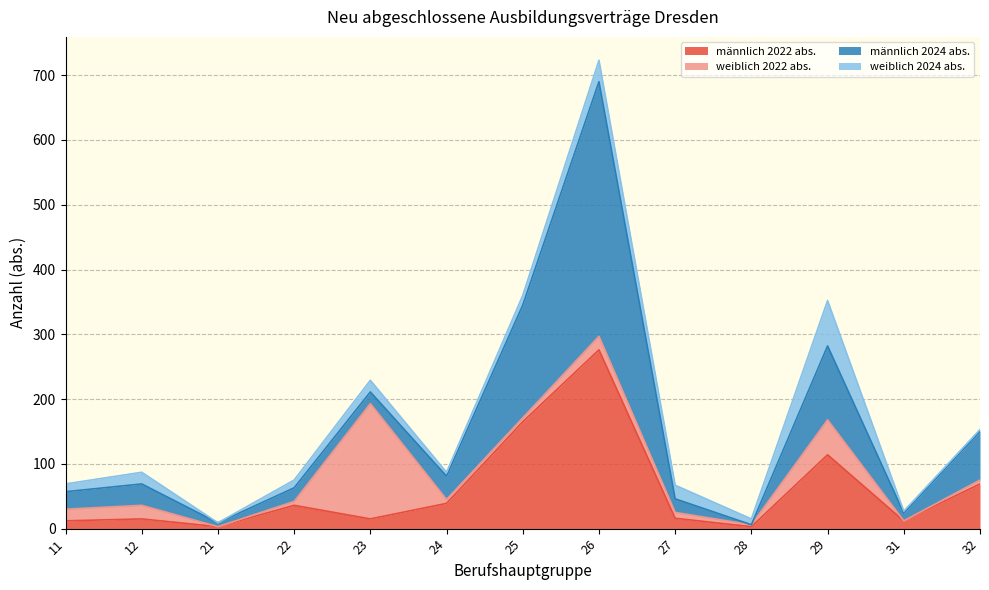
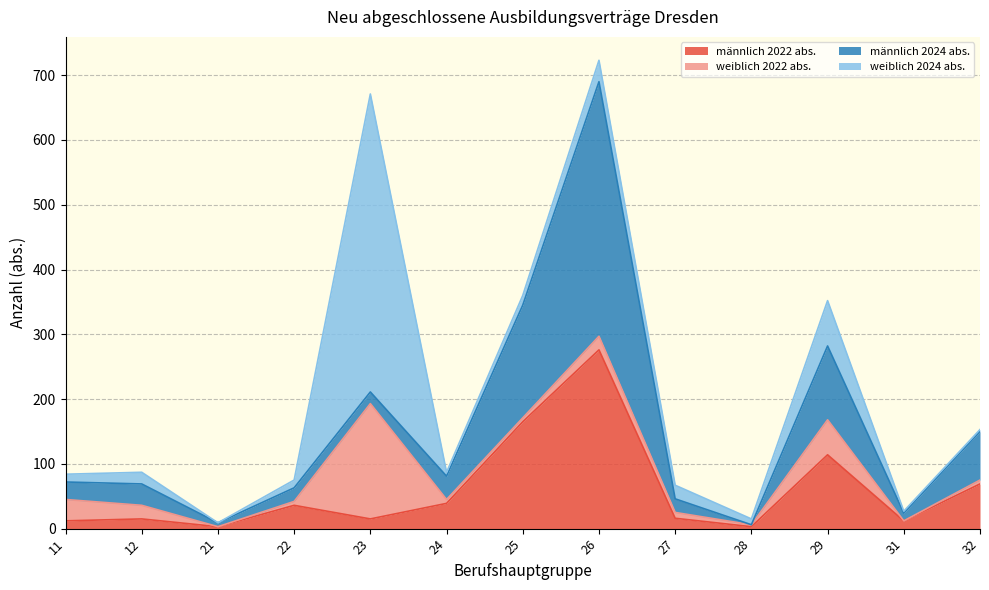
weiblich 2022 abs., 11: 20 -> 30
weiblich 2024 abs., 23: 20 -> 460
